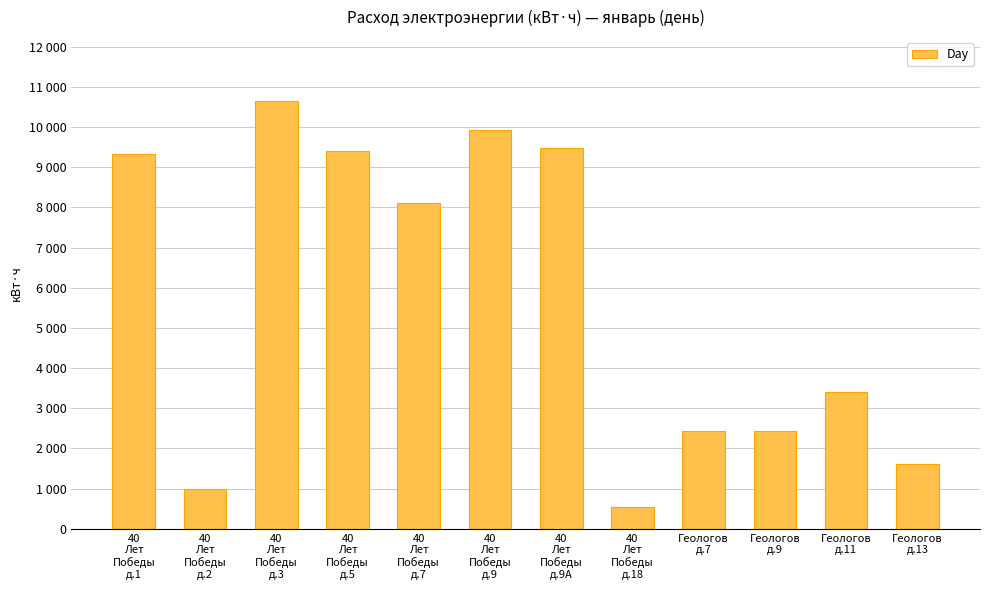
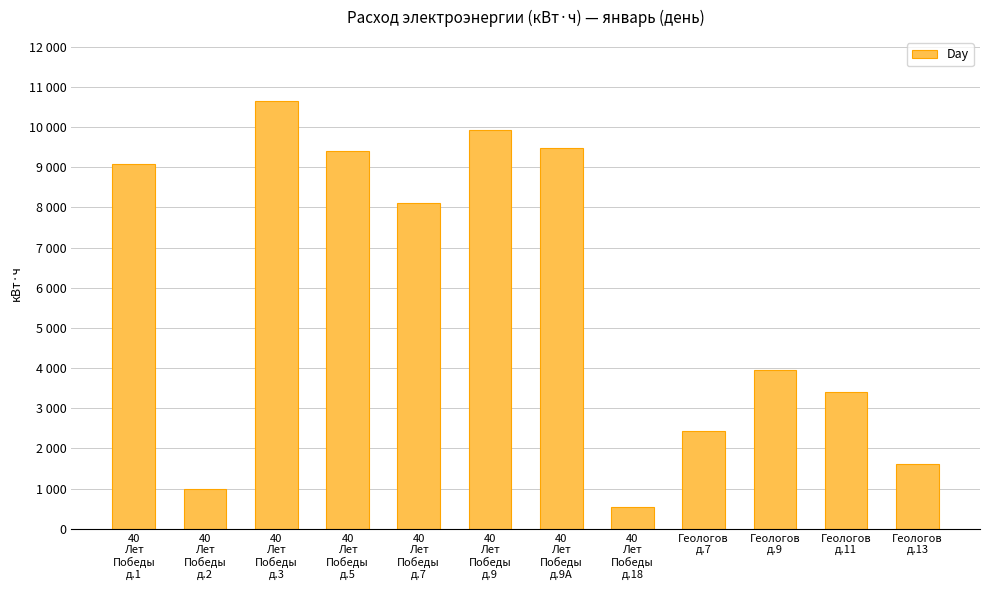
40 Лет Победы д.1: 9300 -> 9100
Геологов д.9: 2400 -> 4000
